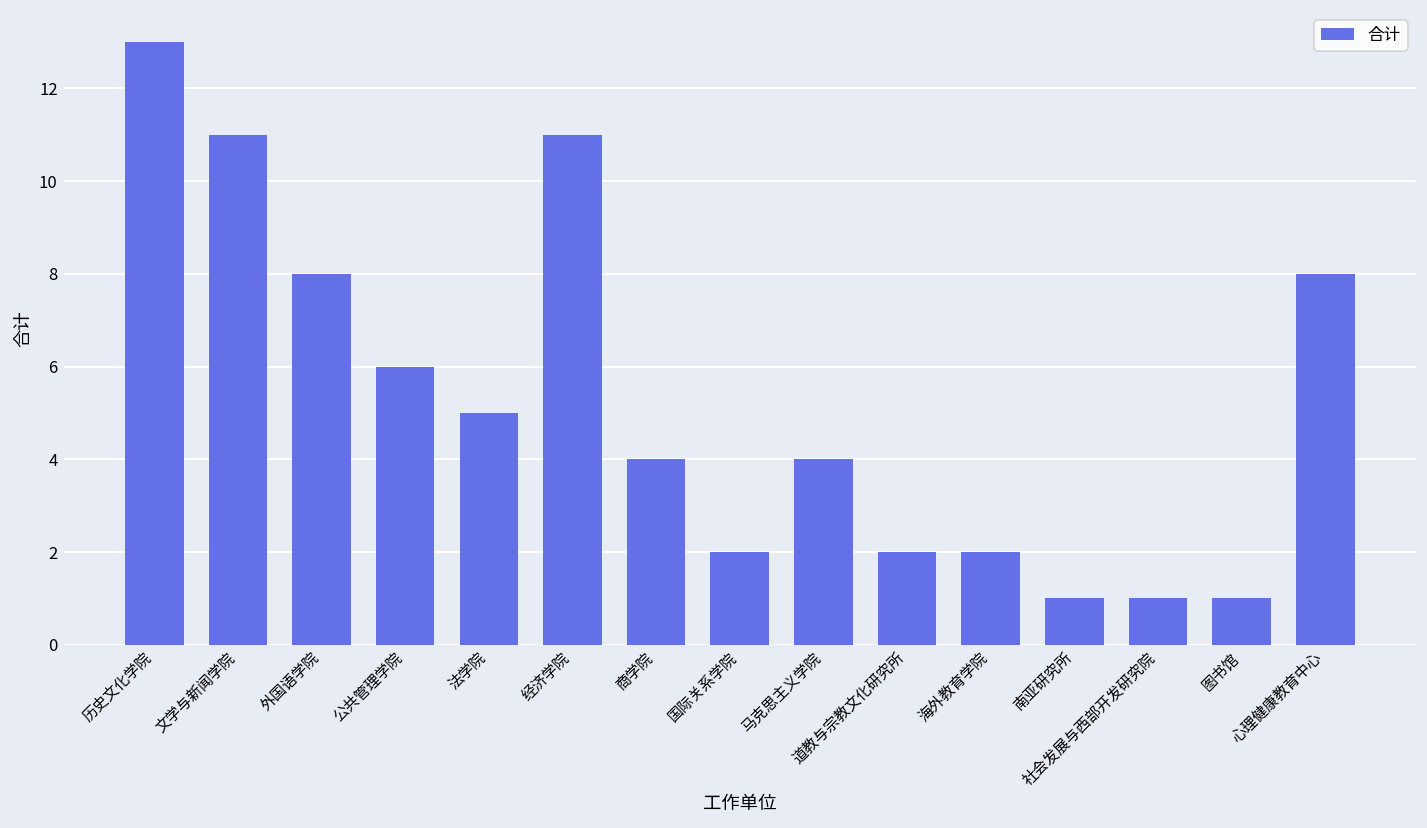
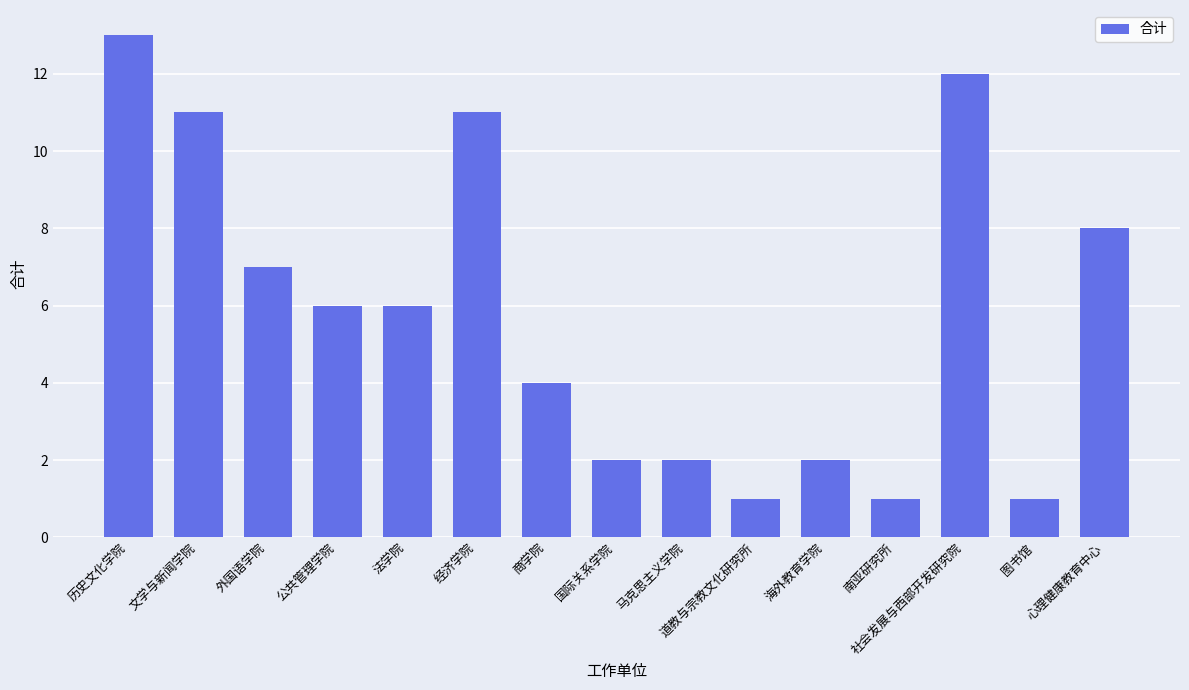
外国语学院: 8 -> 7
法学院: 5 -> 6
马克思主义学院: 4 -> 2
道教与宗教文化研究所: 2 -> 1
社会发展与西部开发研究院: 1 -> 12
